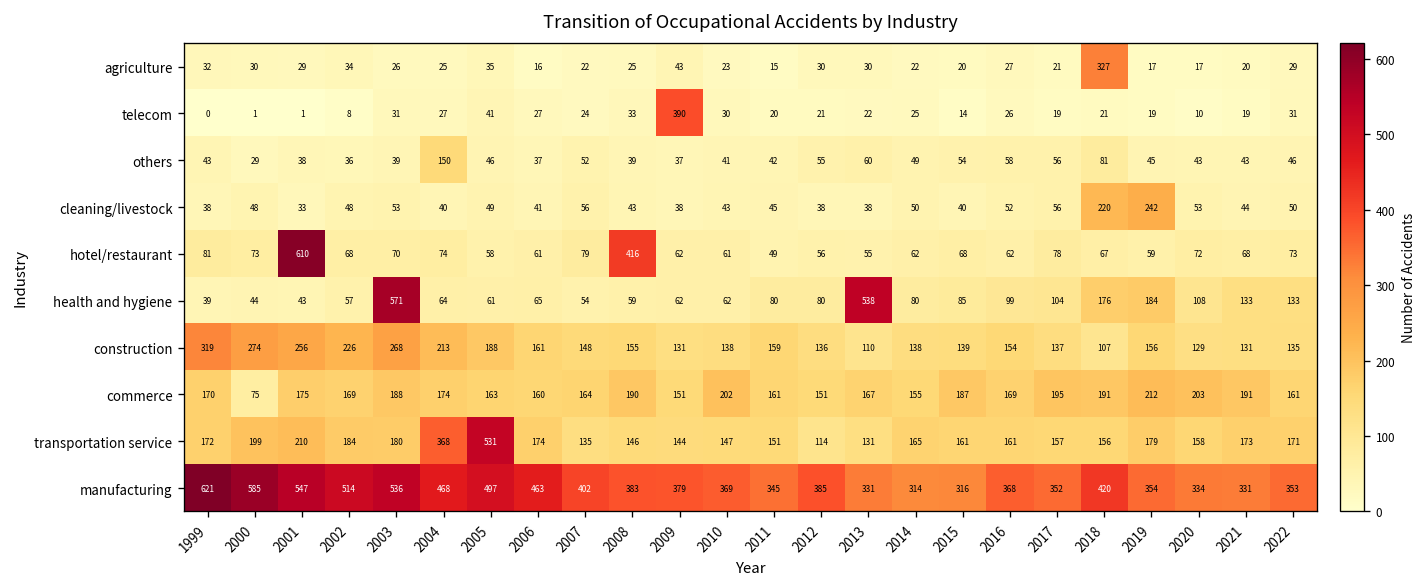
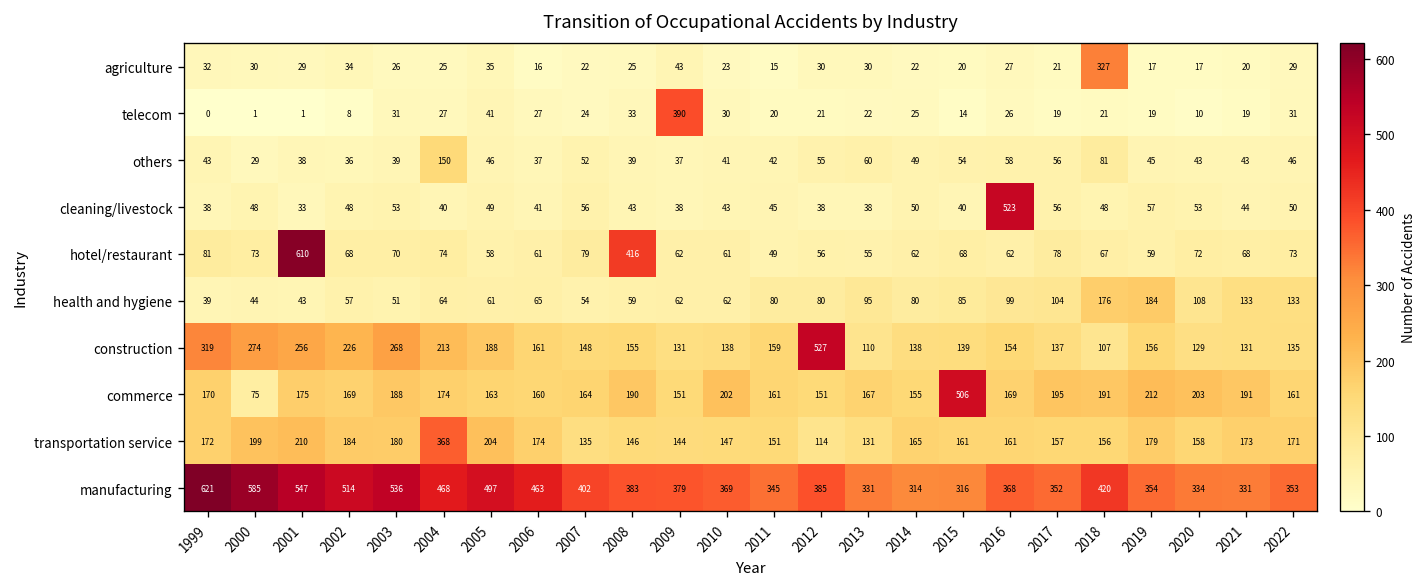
cleaning/livestock, 2016: 52 -> 523
cleaning/livestock, 2018: 220 -> 48
cleaning/livestock, 2019: 242 -> 57
health and hygiene, 2003: 571 -> 51
health and hygiene, 2013: 538 -> 95
construction, 2012: 136 -> 527
commerce, 2015: 187 -> 506
transportation service, 2005: 531 -> 204
